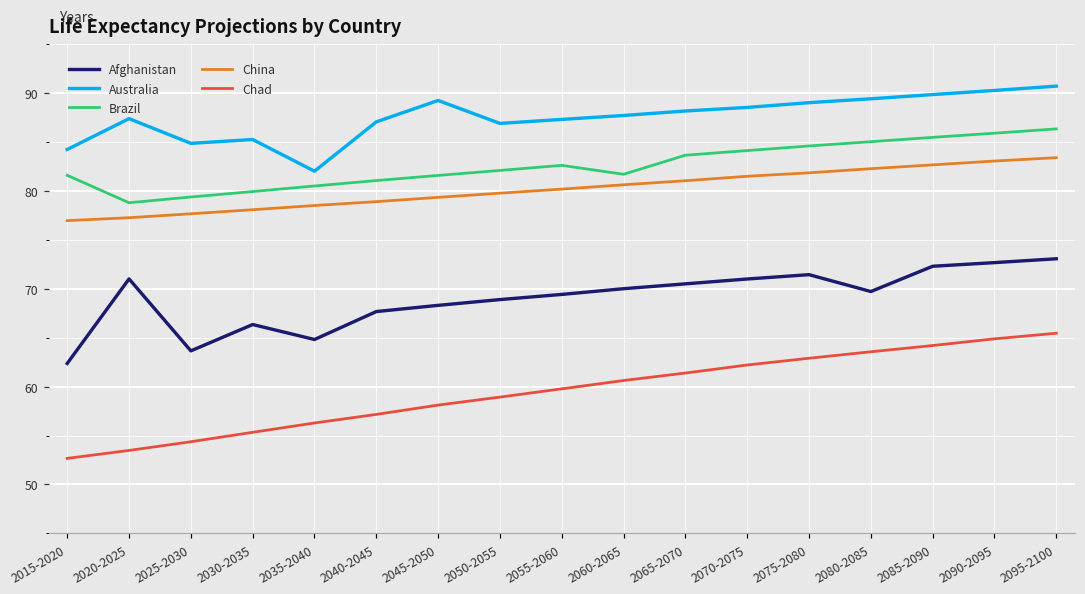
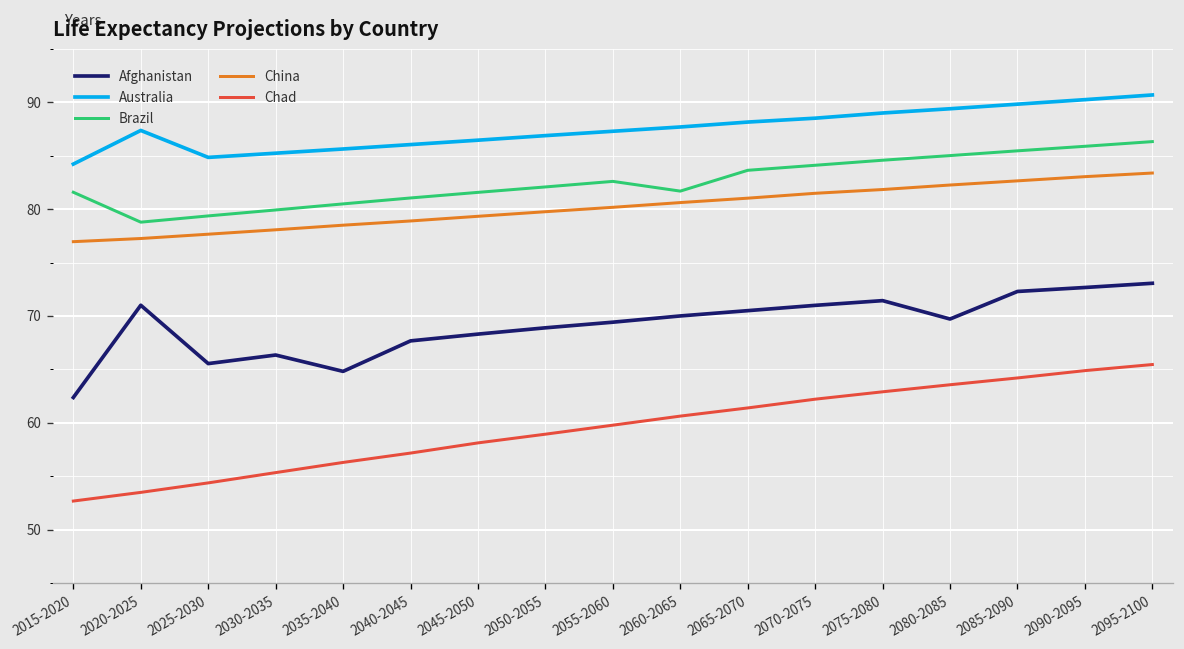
Afghanistan, 2025-2030: 64 -> 66
Australia, 2035-2040: 82 -> 86
Australia, 2040-2045: 87 -> 86
Australia, 2045-2050: 89 -> 86
